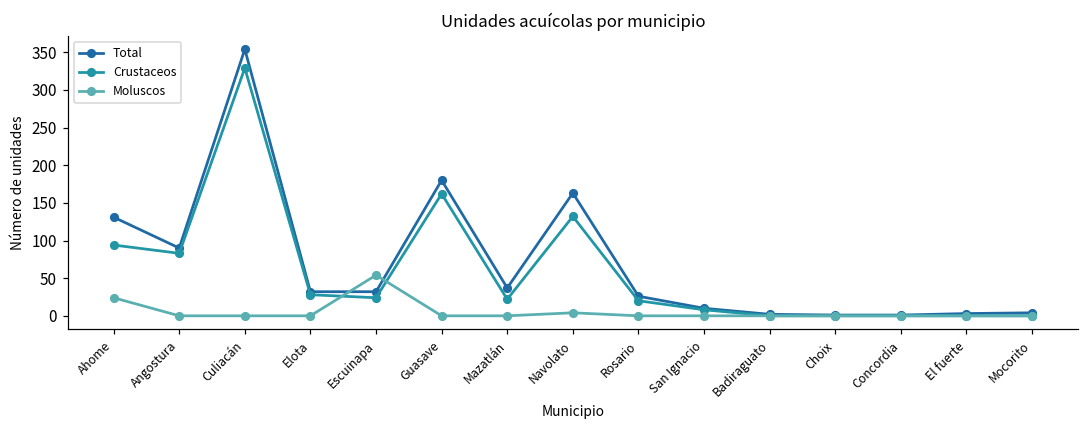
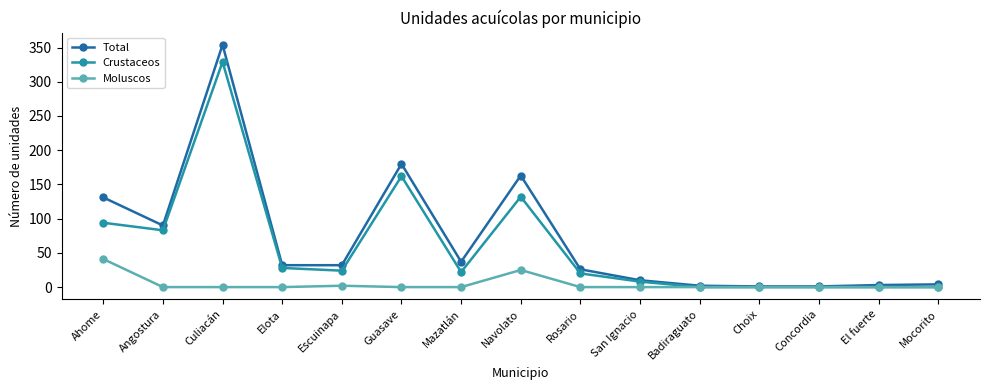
Moluscos, Ahome: 20 -> 40
Moluscos, Escuinapa: 50 -> 0
Moluscos, Navolato: 0 -> 30
